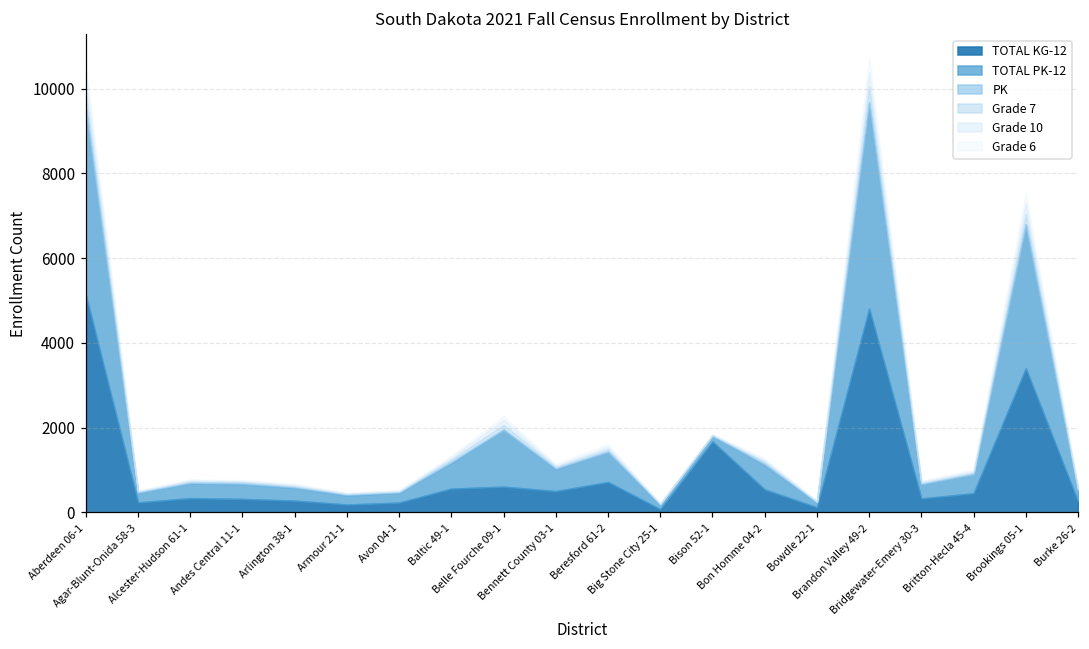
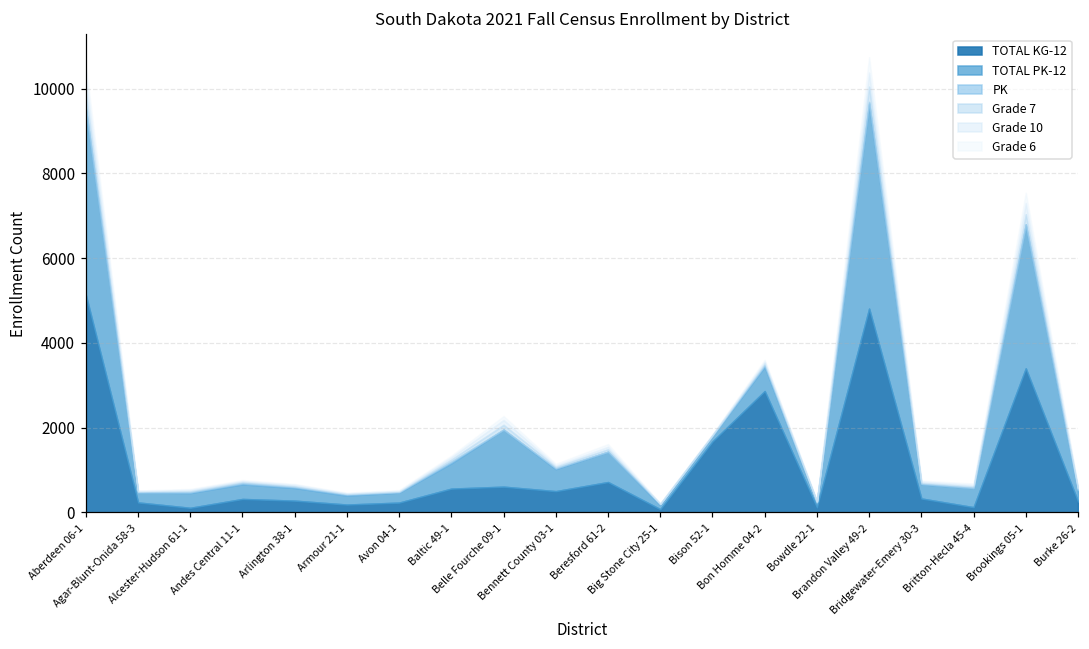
TOTAL KG-12, Alcester-Hudson 61-1: 300 -> 100
TOTAL KG-12, Bon Homme 04-2: 500 -> 2900
TOTAL KG-12, Britton-Hecla 45-4: 500 -> 100
